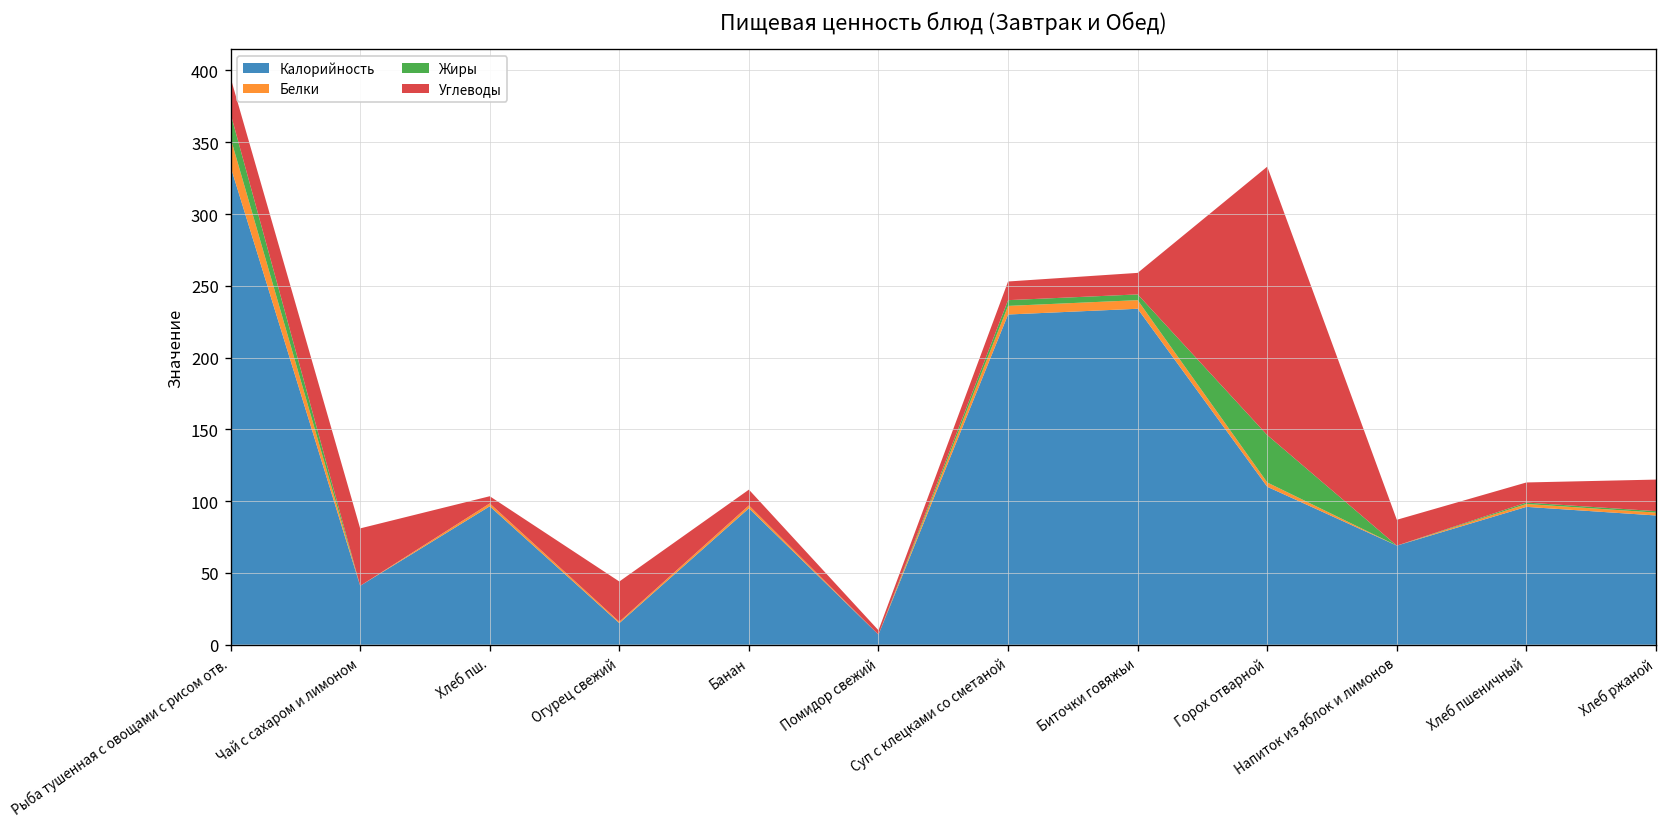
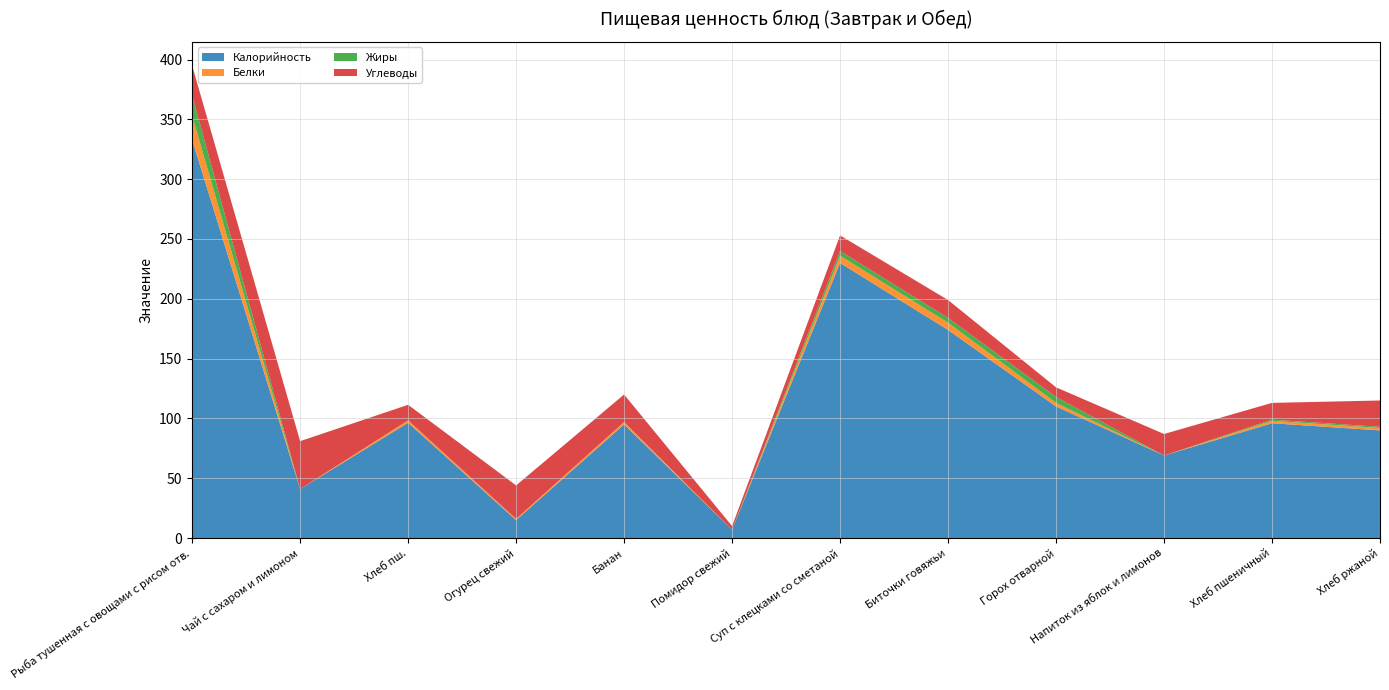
Углеводы, Хлеб пш.: 5 -> 13
Углеводы, Банан: 11 -> 23
Калорийность, Биточки говяжьи: 234 -> 174
Жиры, Горох отварной: 33 -> 5
Углеводы, Горох отварной: 187 -> 8
